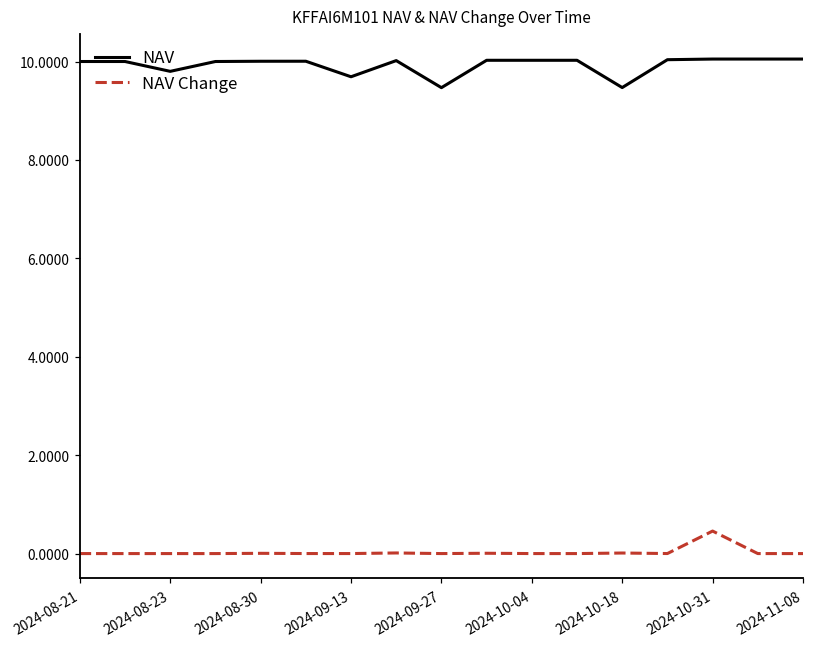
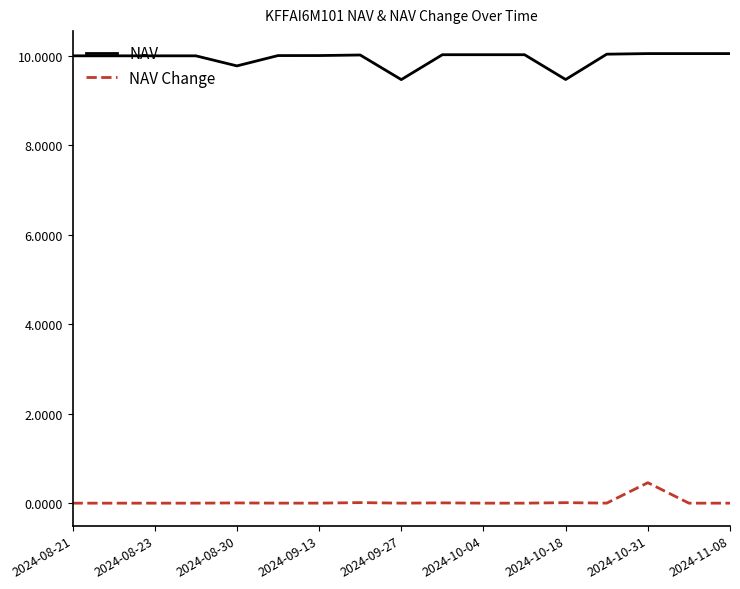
NAV, 2024-08-23: 9.8 -> 10.0
NAV, 2024-08-30: 10.0 -> 9.8
NAV, 2024-09-13: 9.7 -> 10.0
